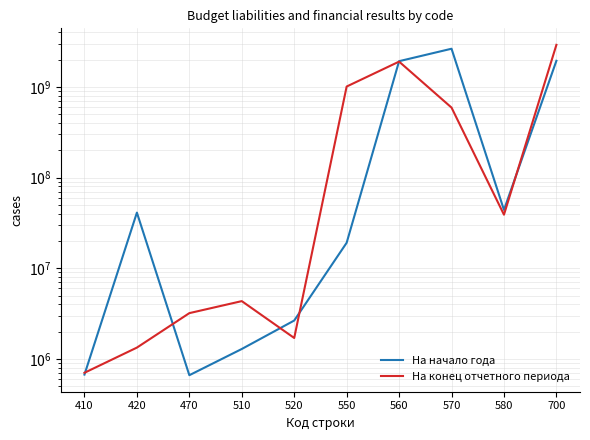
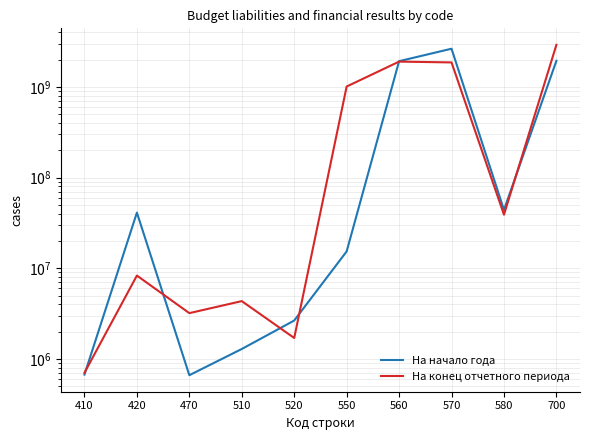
На конец отчетного периода, 420: 1300000 -> 8000000
На начало года, 550: 19000000 -> 15000000
На конец отчетного периода, 570: 600000000 -> 1900000000
